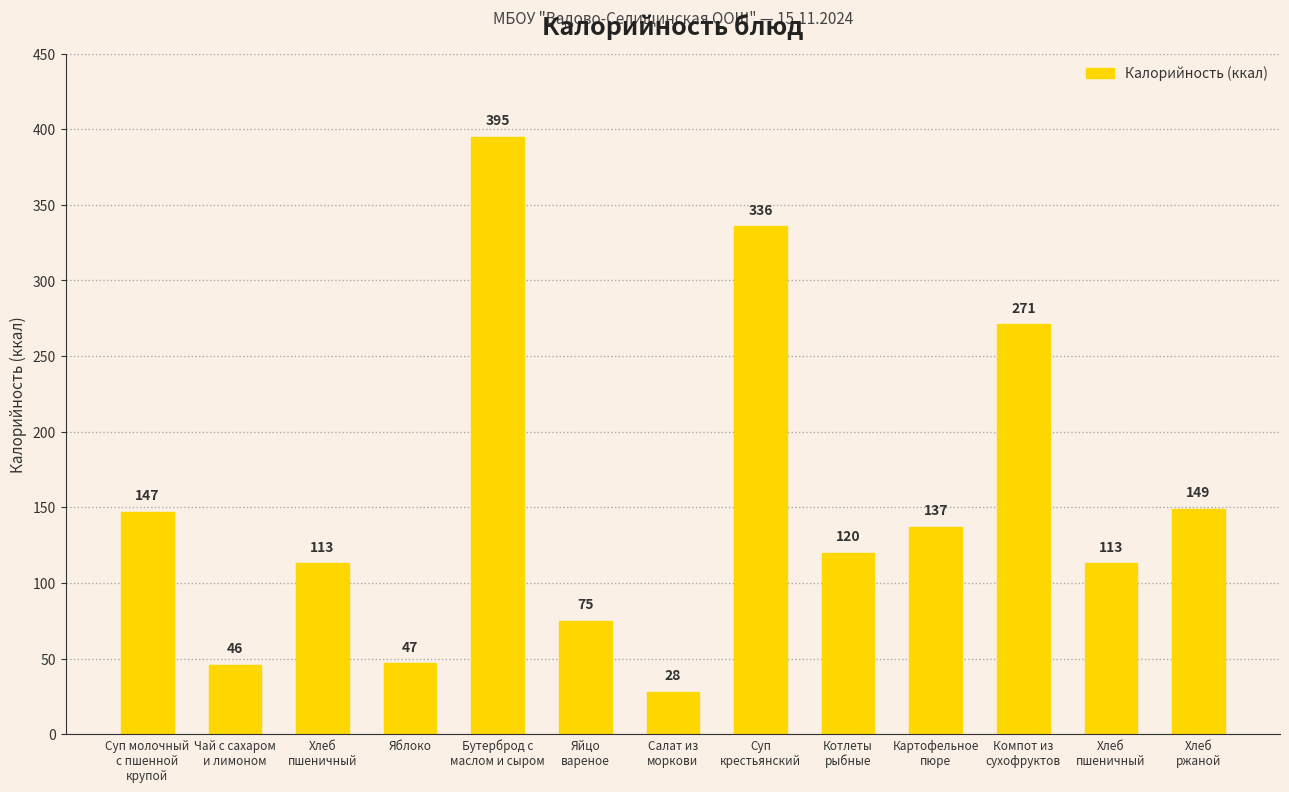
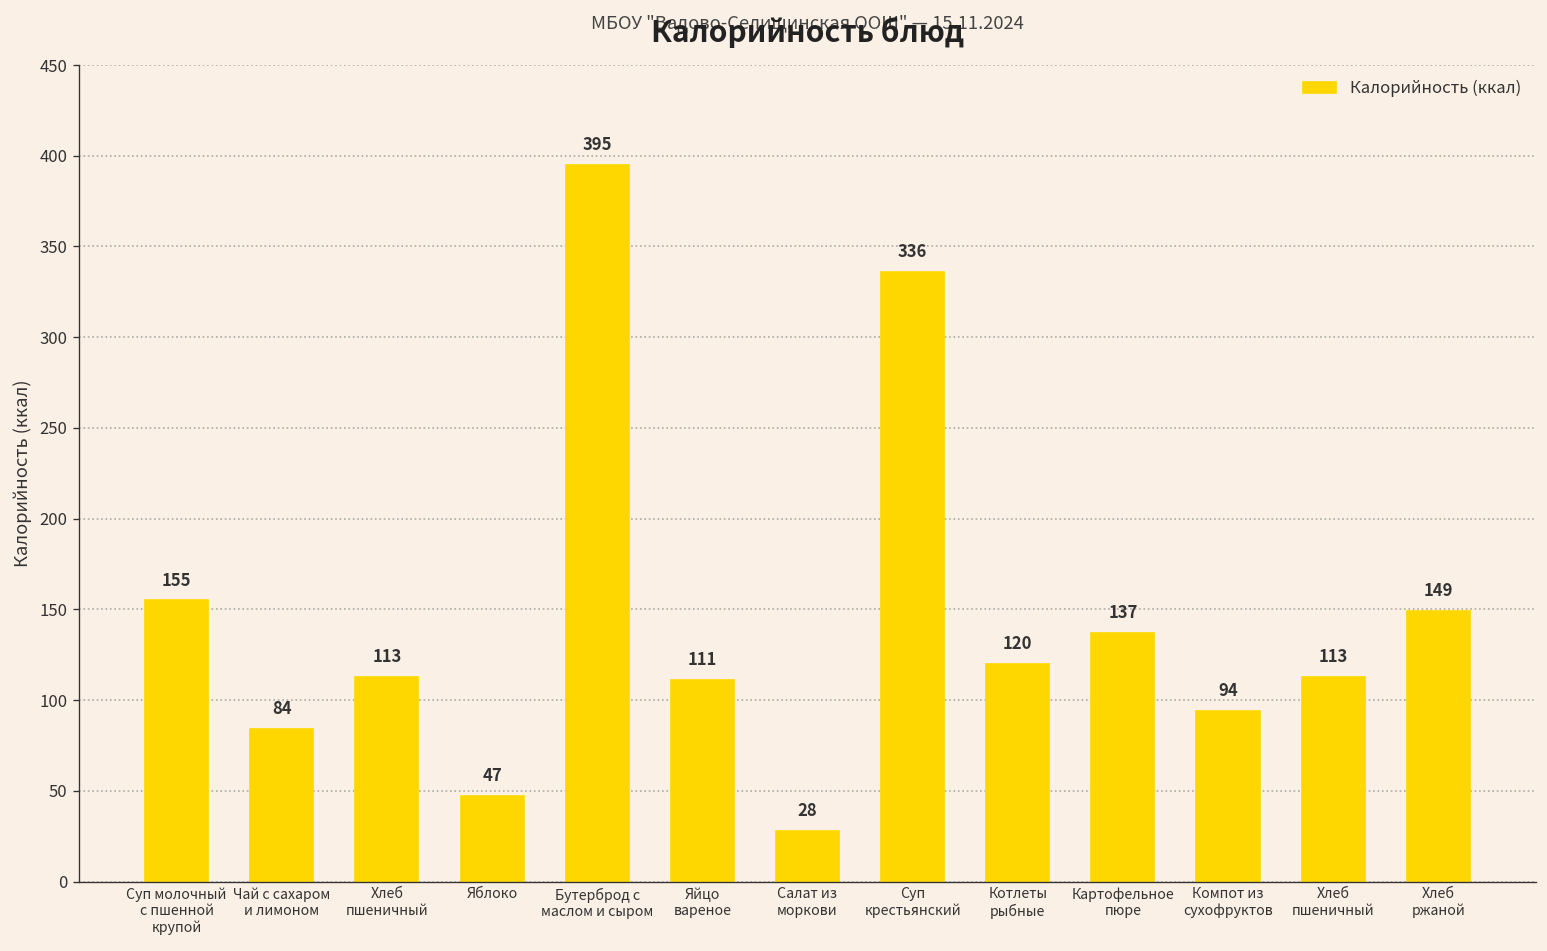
Суп молочный с пшенной крупой: 147 -> 155
Чай с сахаром и лимоном: 46 -> 84
Яйцо вареное: 75 -> 111
Компот из сухофруктов: 271 -> 94
